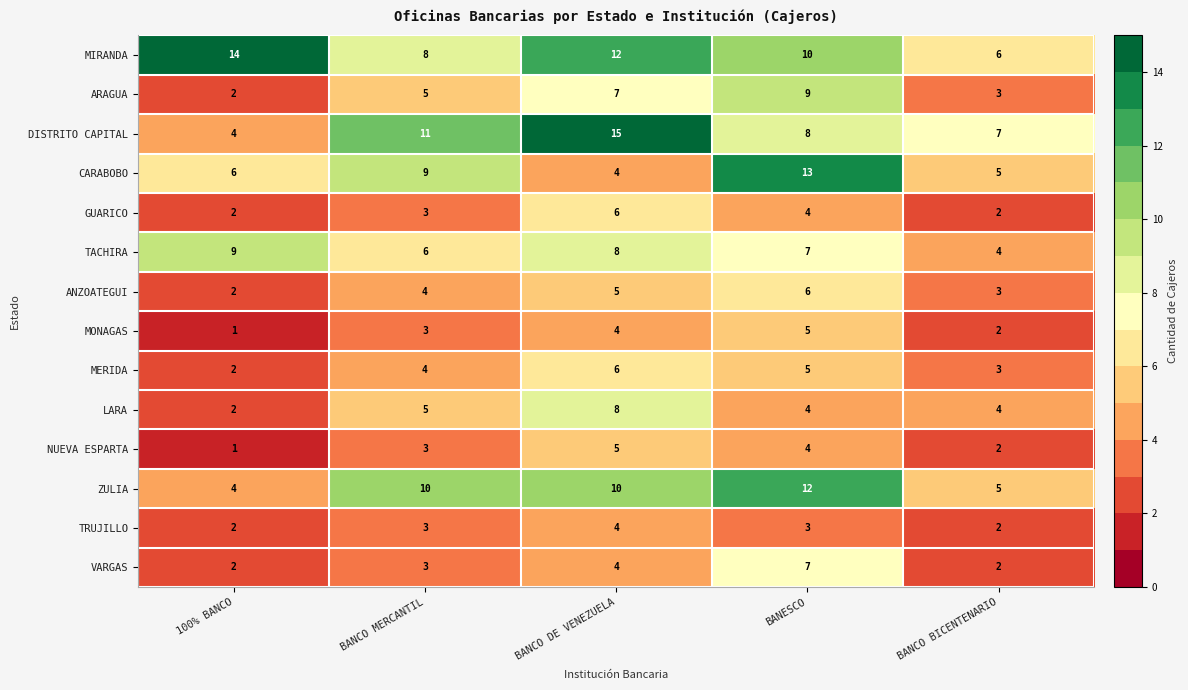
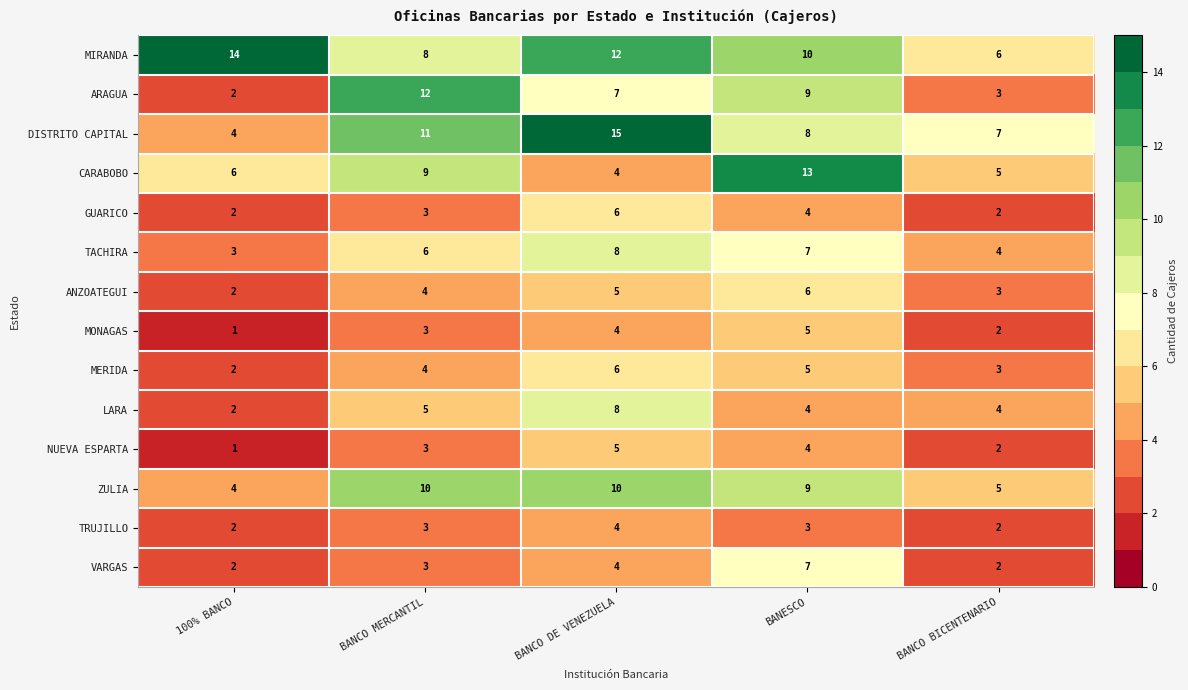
ARAGUA, BANCO MERCANTIL: 5 -> 12
TACHIRA, 100% BANCO: 9 -> 3
ZULIA, BANESCO: 12 -> 9
